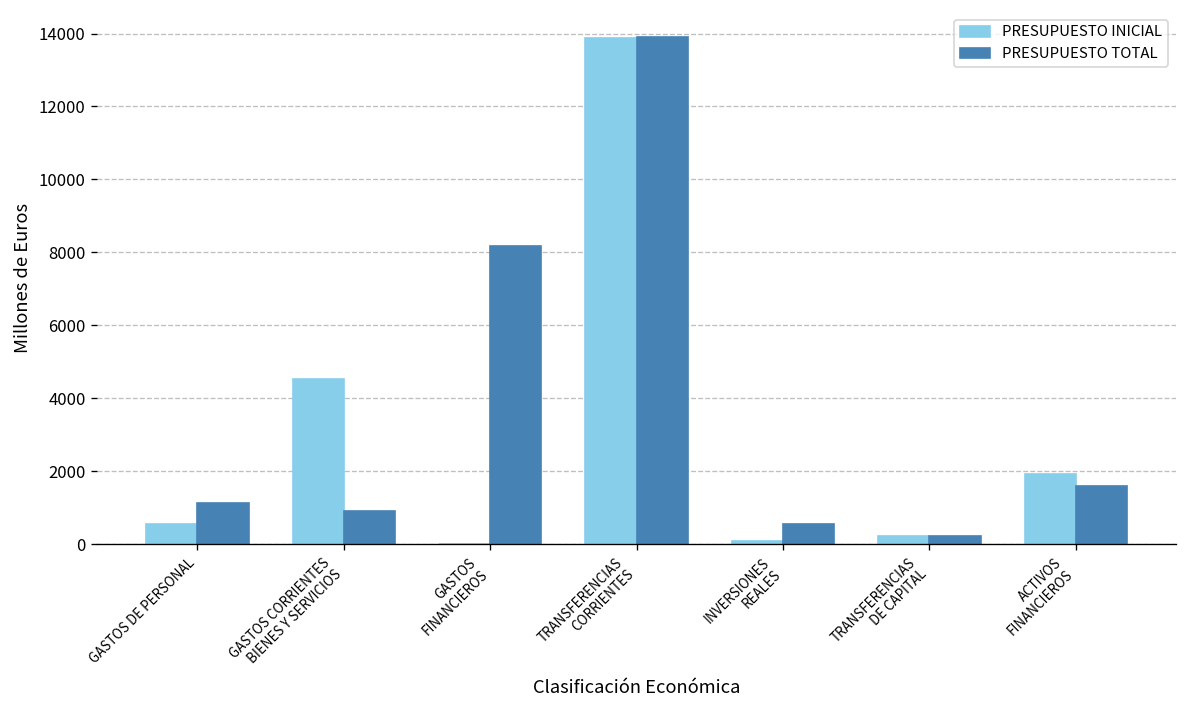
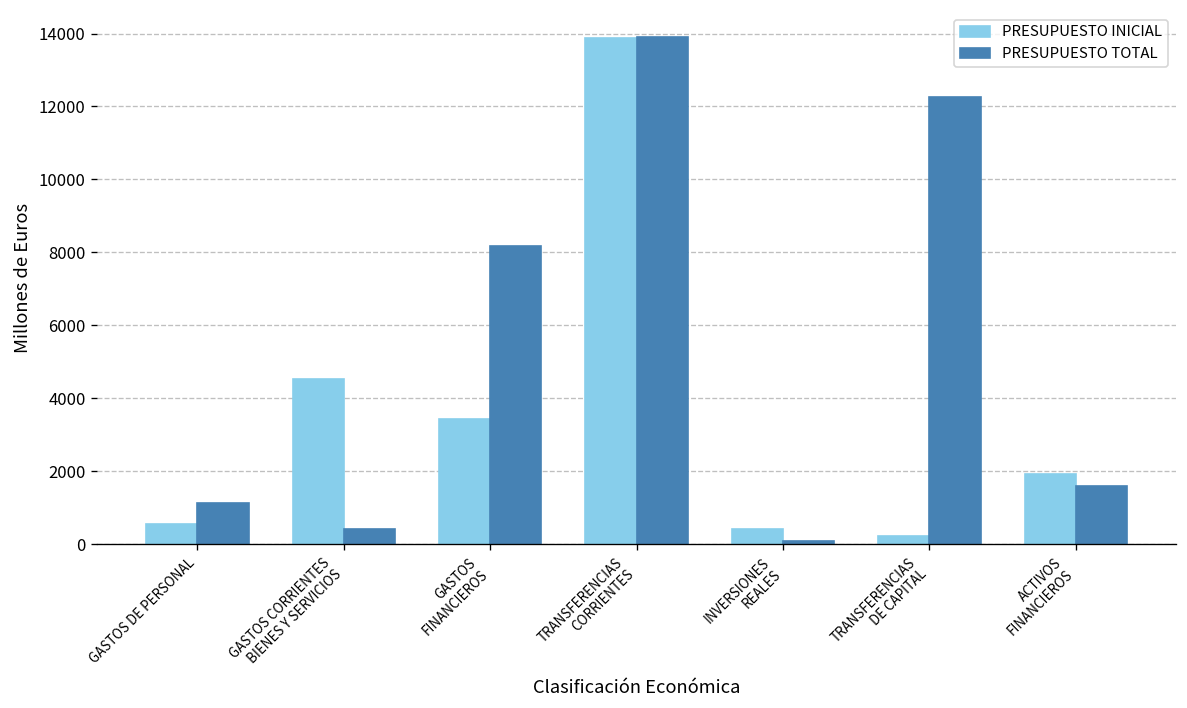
PRESUPUESTO TOTAL, GASTOS CORRIENTES BIENES Y SERVICIOS: 900 -> 400
PRESUPUESTO INICIAL, GASTOS FINANCIEROS: 0 -> 3400
PRESUPUESTO INICIAL, INVERSIONES REALES: 100 -> 400
PRESUPUESTO TOTAL, INVERSIONES REALES: 600 -> 100
PRESUPUESTO TOTAL, TRANSFERENCIAS DE CAPITAL: 200 -> 12300
